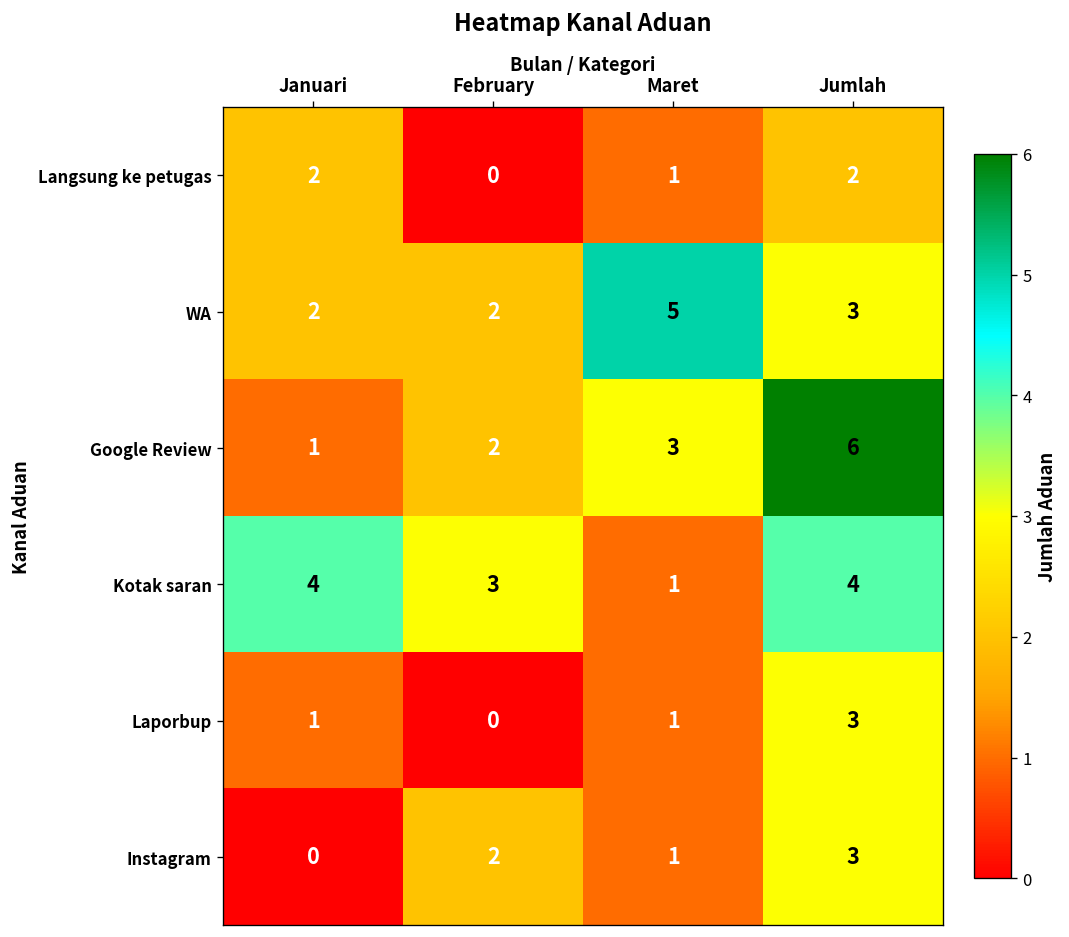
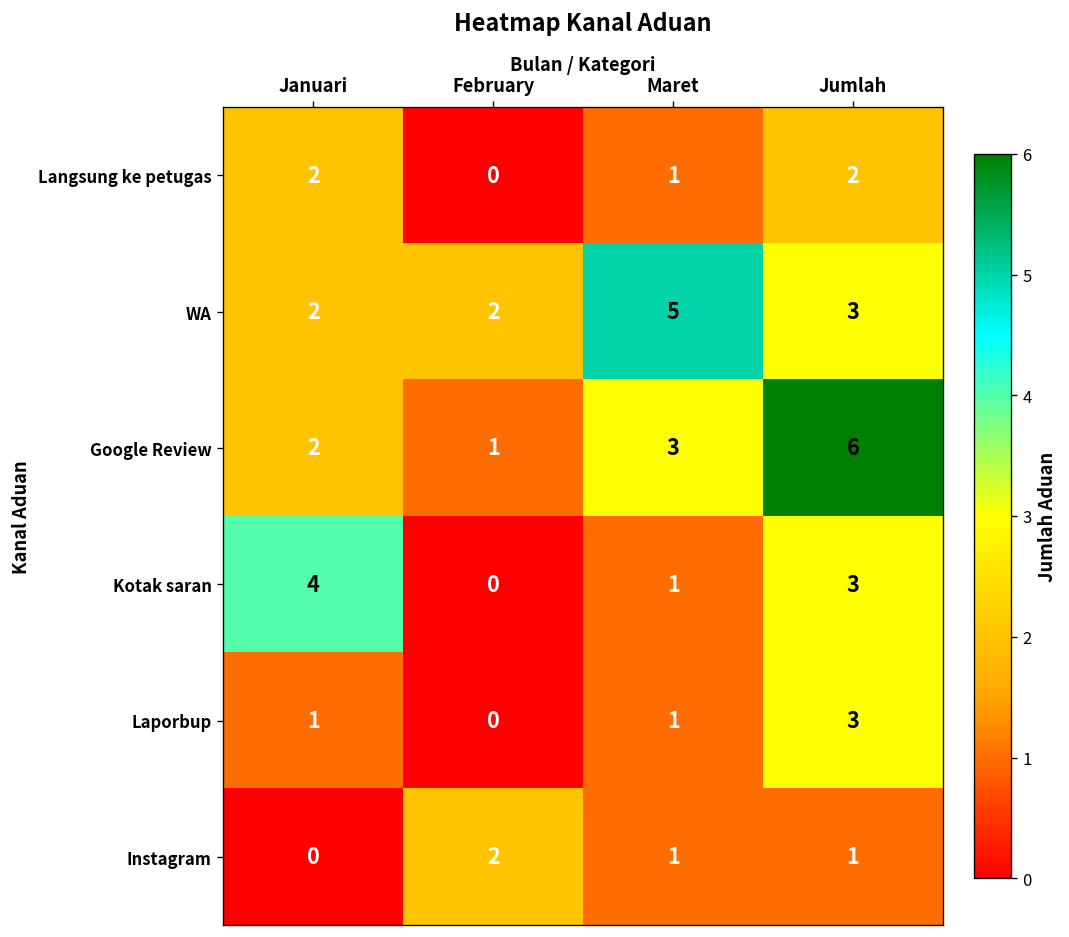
Google Review, Januari: 1 -> 2
Google Review, February: 2 -> 1
Kotak saran, February: 3 -> 0
Kotak saran, Jumlah: 4 -> 3
Instagram, Jumlah: 3 -> 1
